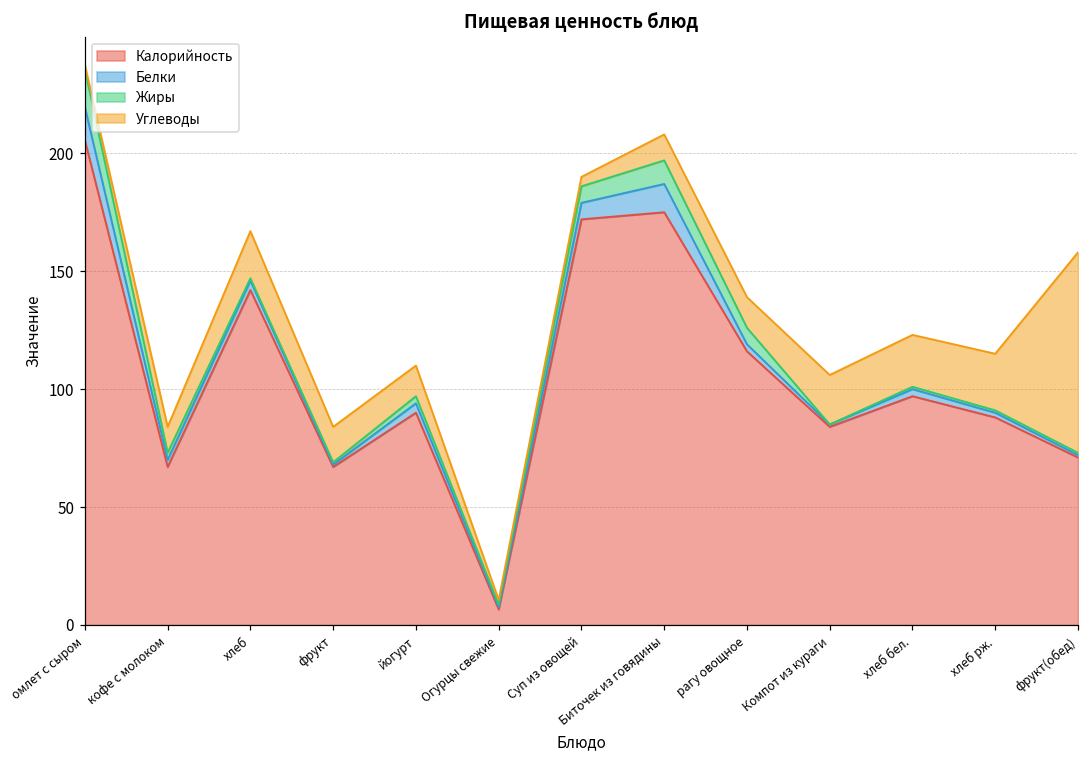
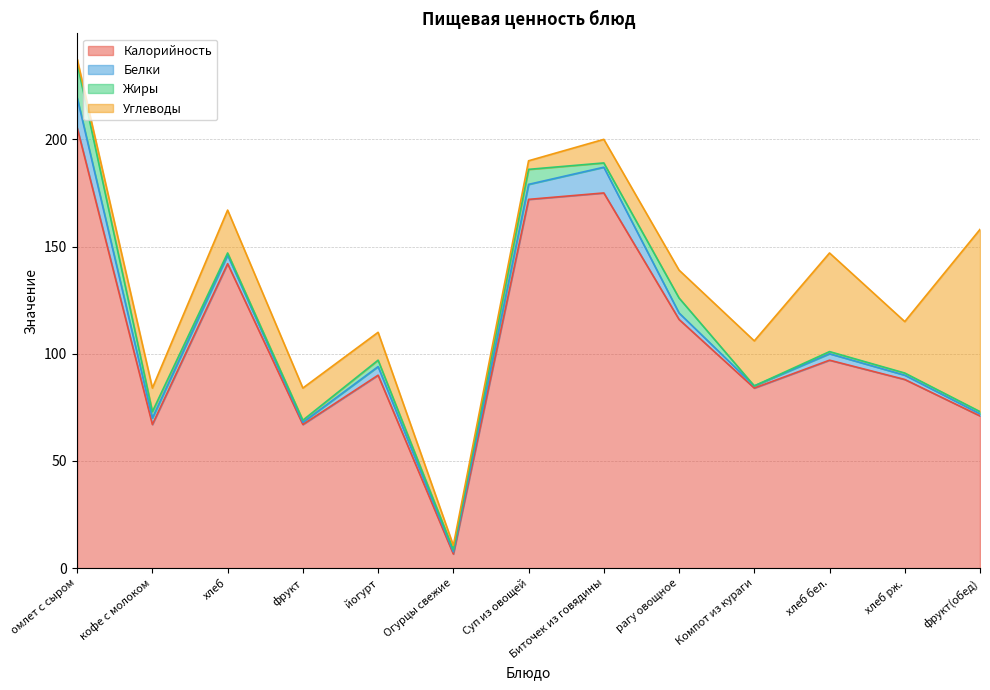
Жиры, Биточек из говядины: 10 -> 2
Углеводы, хлеб бел.: 22 -> 46
